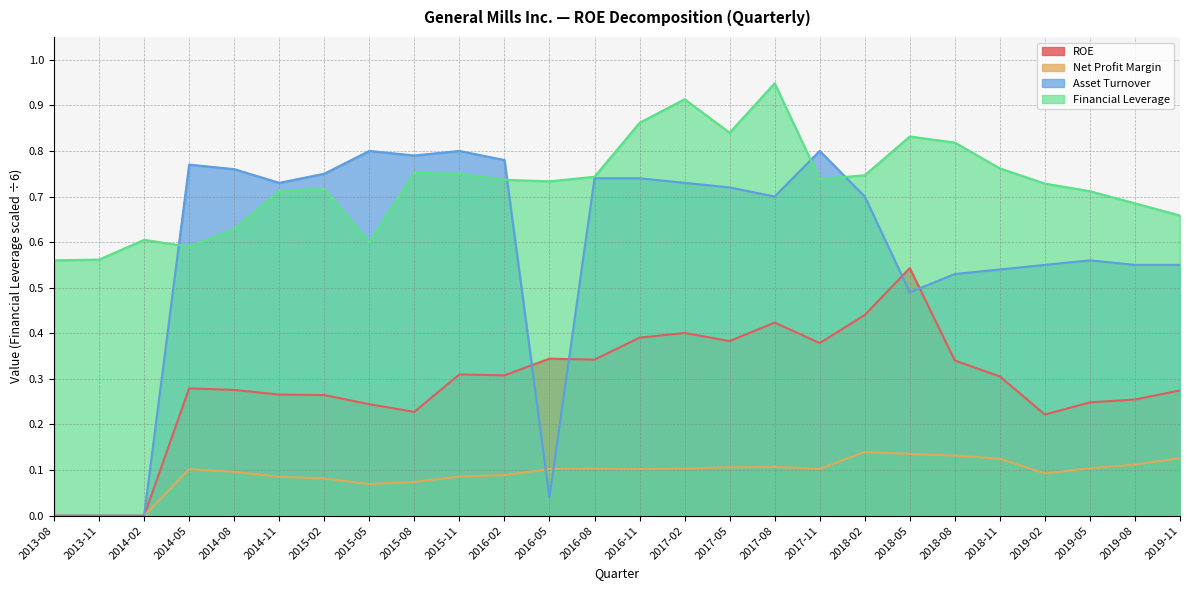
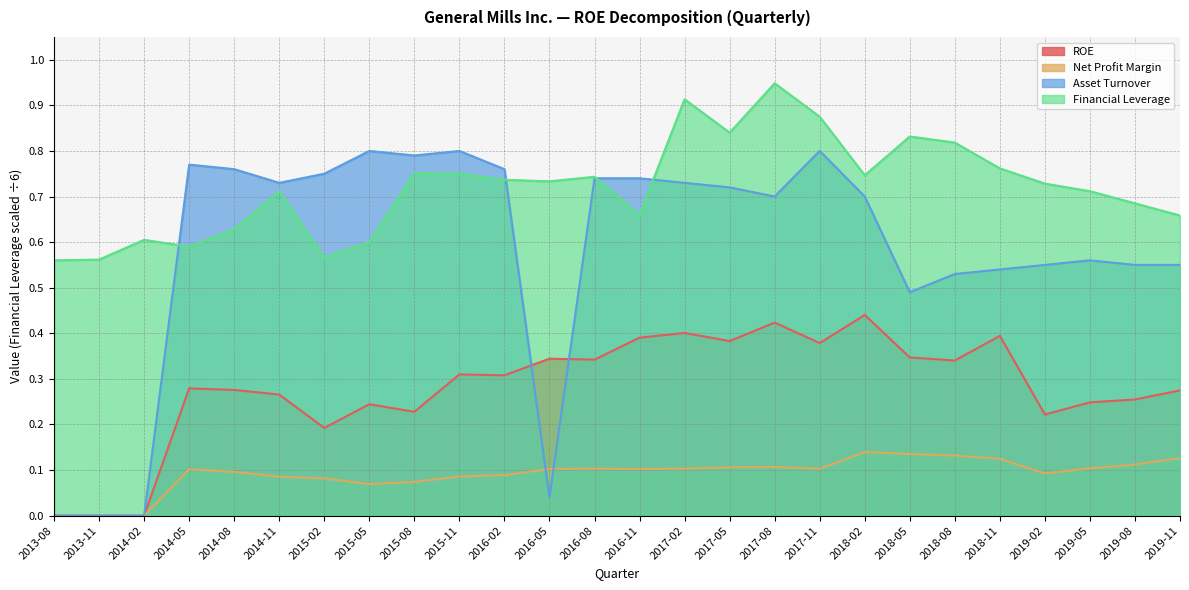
ROE, 2015-02: 0.26 -> 0.19
Financial Leverage, 2015-02: 0.72 -> 0.57
Asset Turnover, 2016-02: 0.78 -> 0.76
Financial Leverage, 2016-11: 0.86 -> 0.66
Financial Leverage, 2017-11: 0.74 -> 0.88
ROE, 2018-05: 0.54 -> 0.35
ROE, 2018-11: 0.31 -> 0.39
